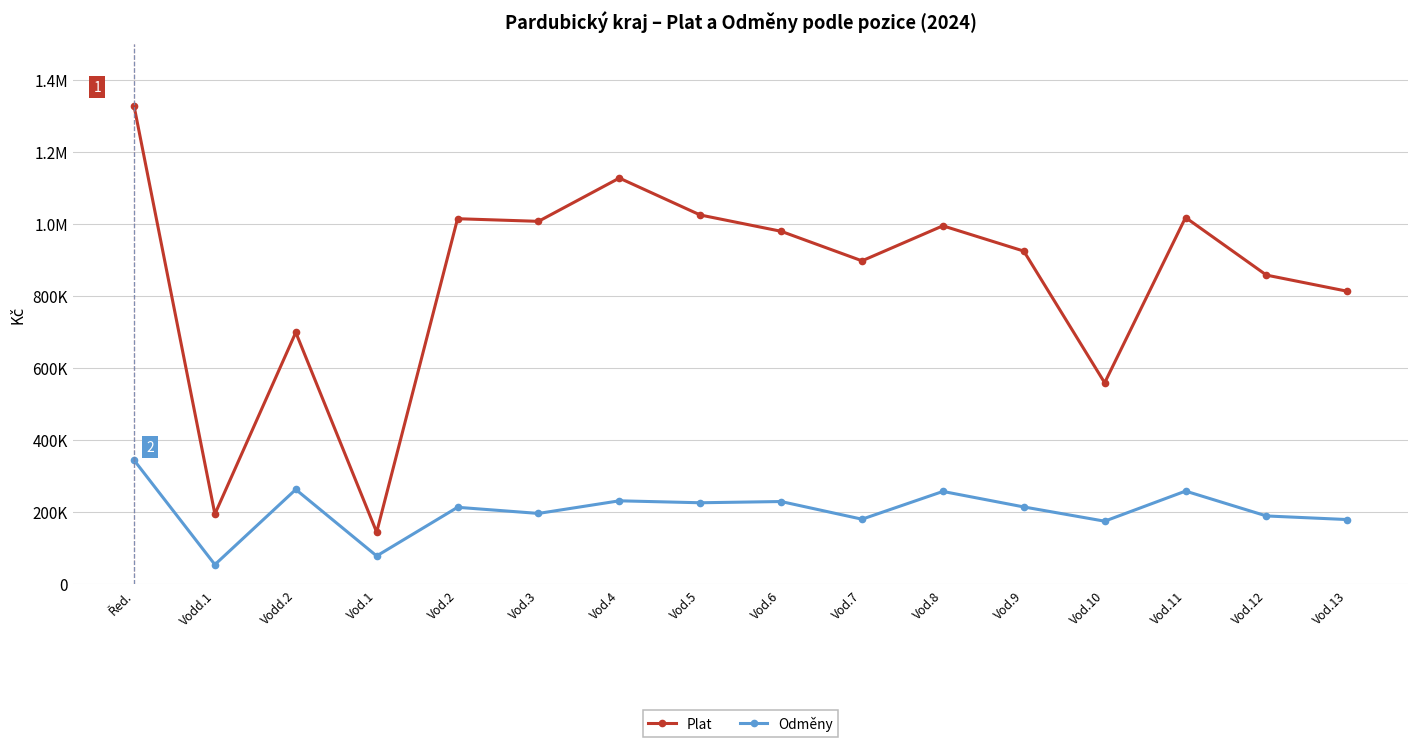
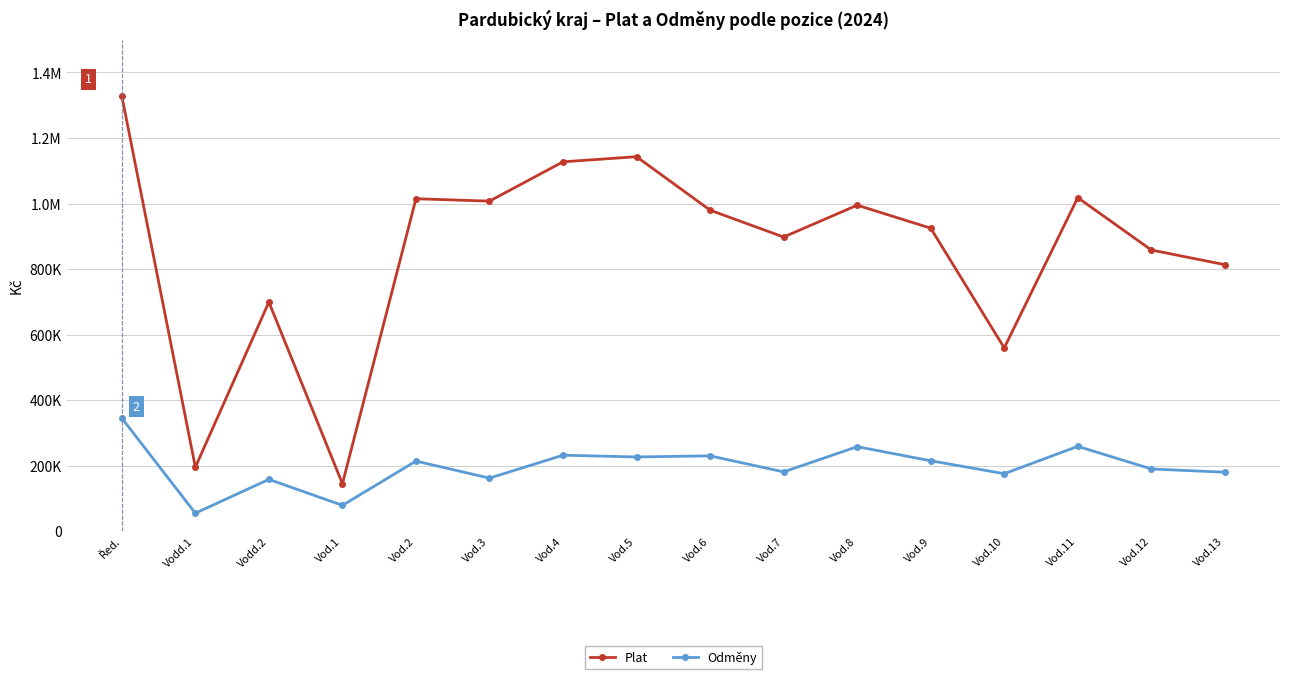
Odměny, Vodd.2: 260000 -> 160000
Odměny, Vod.3: 200000 -> 160000
Plat, Vod.5: 1020000 -> 1140000
